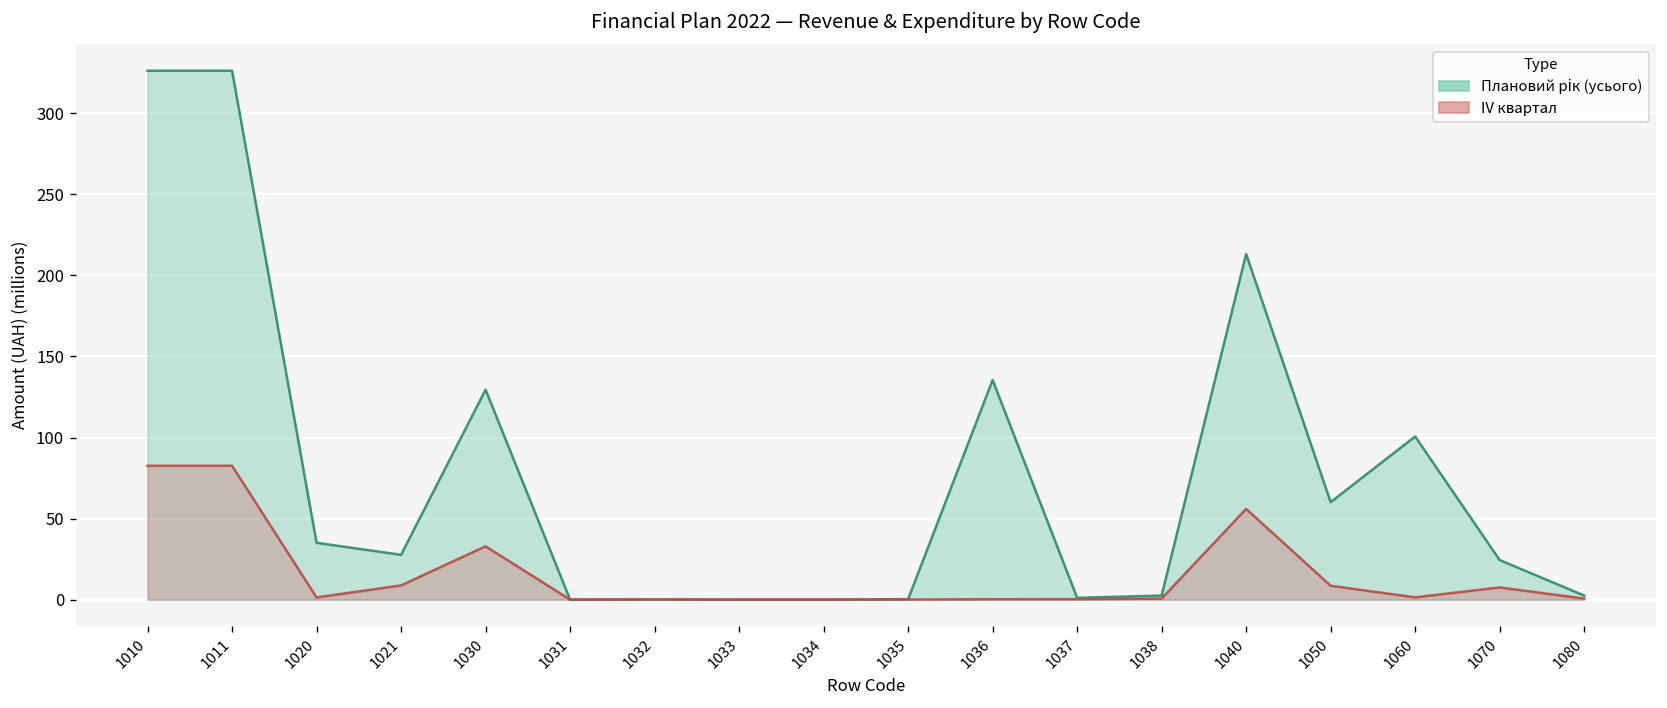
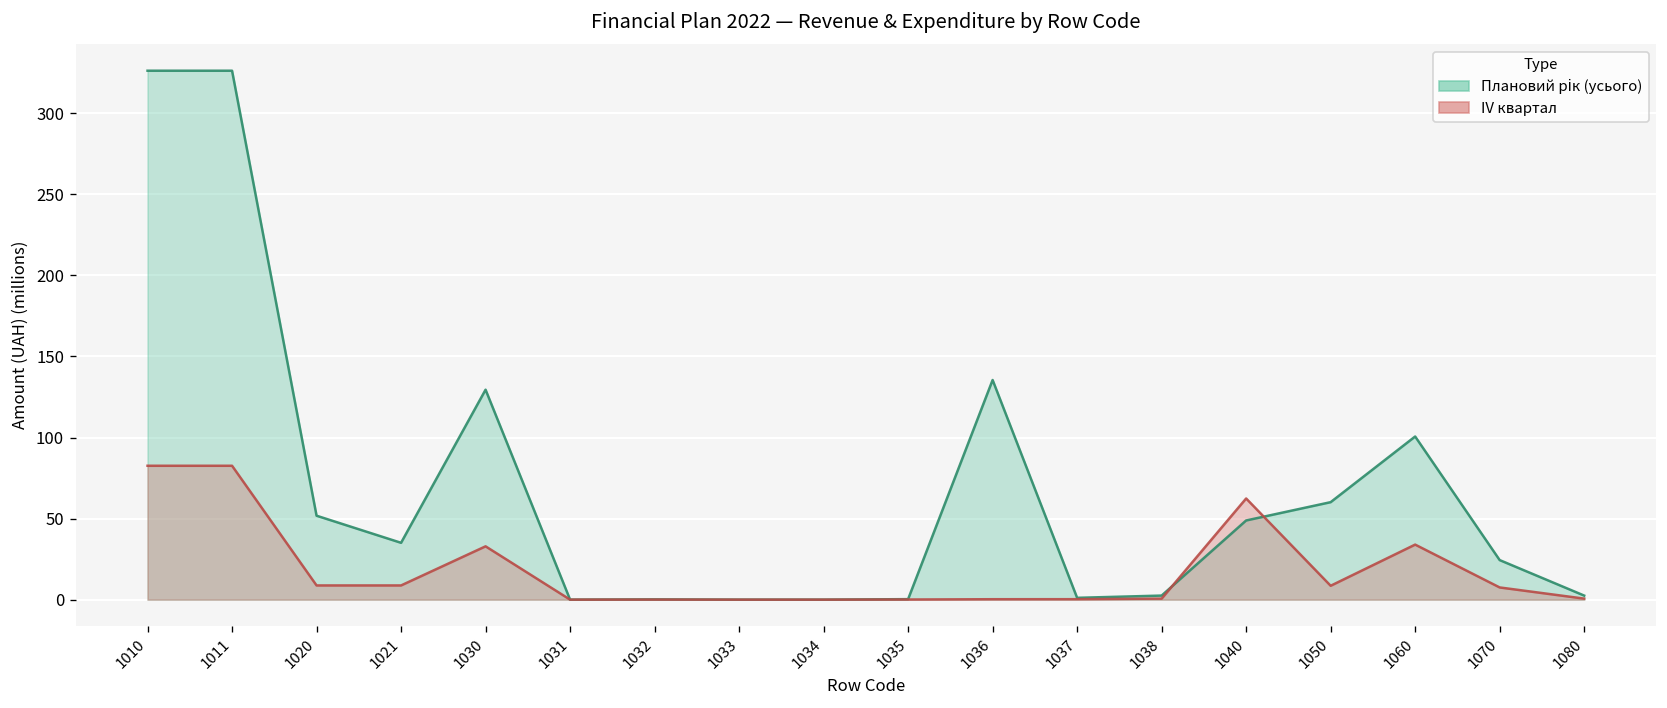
Плановий рік (усього), 1020: 35 -> 52
IV квартал, 1020: 1 -> 9
Плановий рік (усього), 1021: 28 -> 35
Плановий рік (усього), 1040: 213 -> 49
IV квартал, 1040: 56 -> 62
IV квартал, 1060: 1 -> 34
